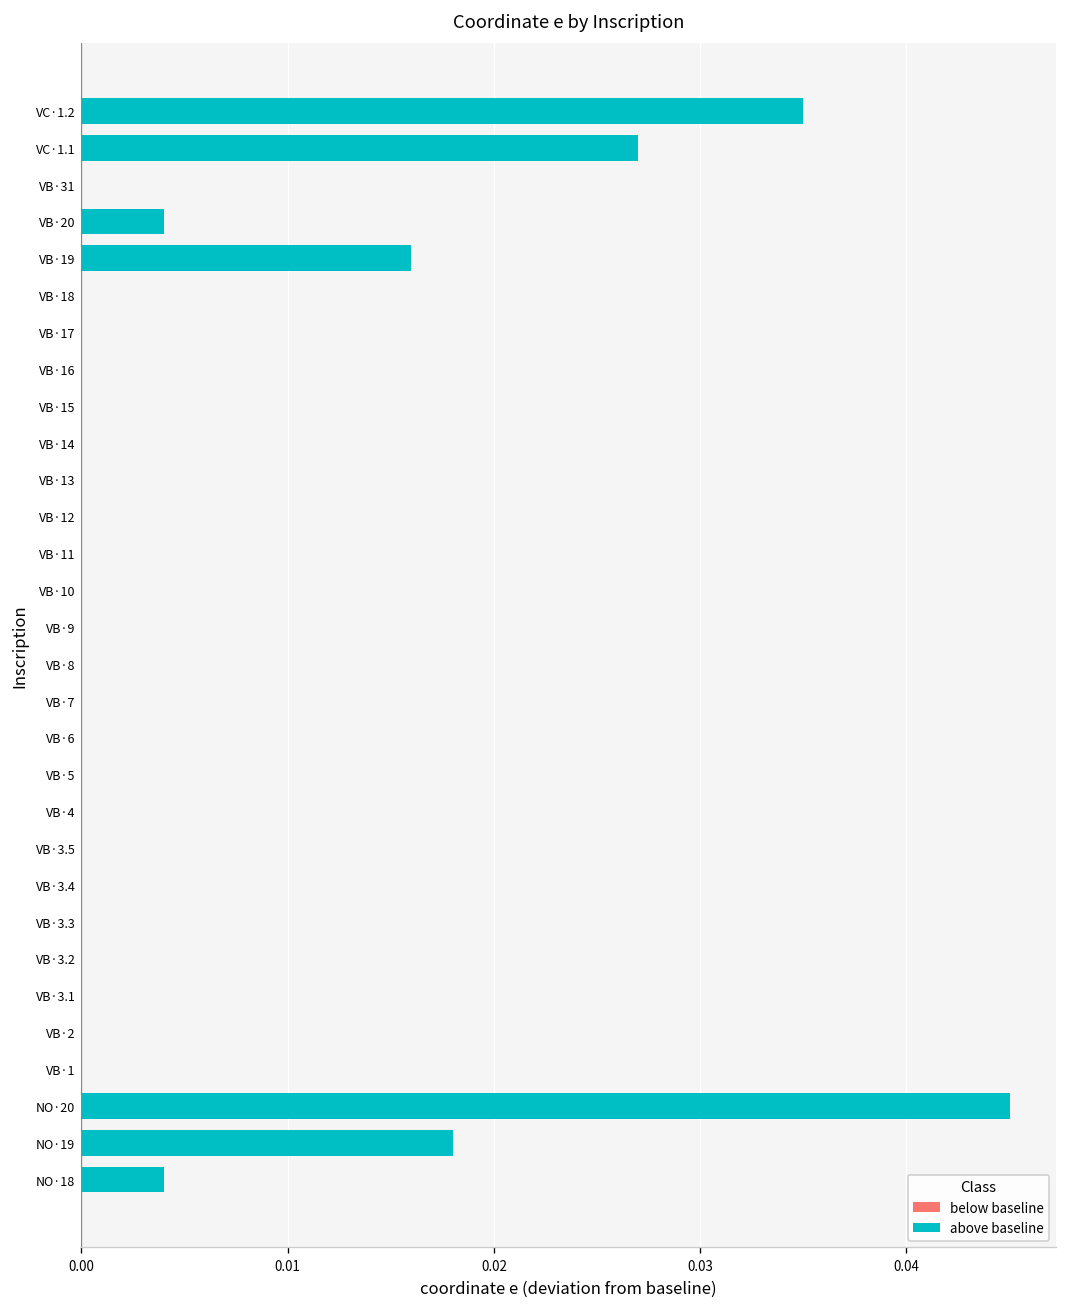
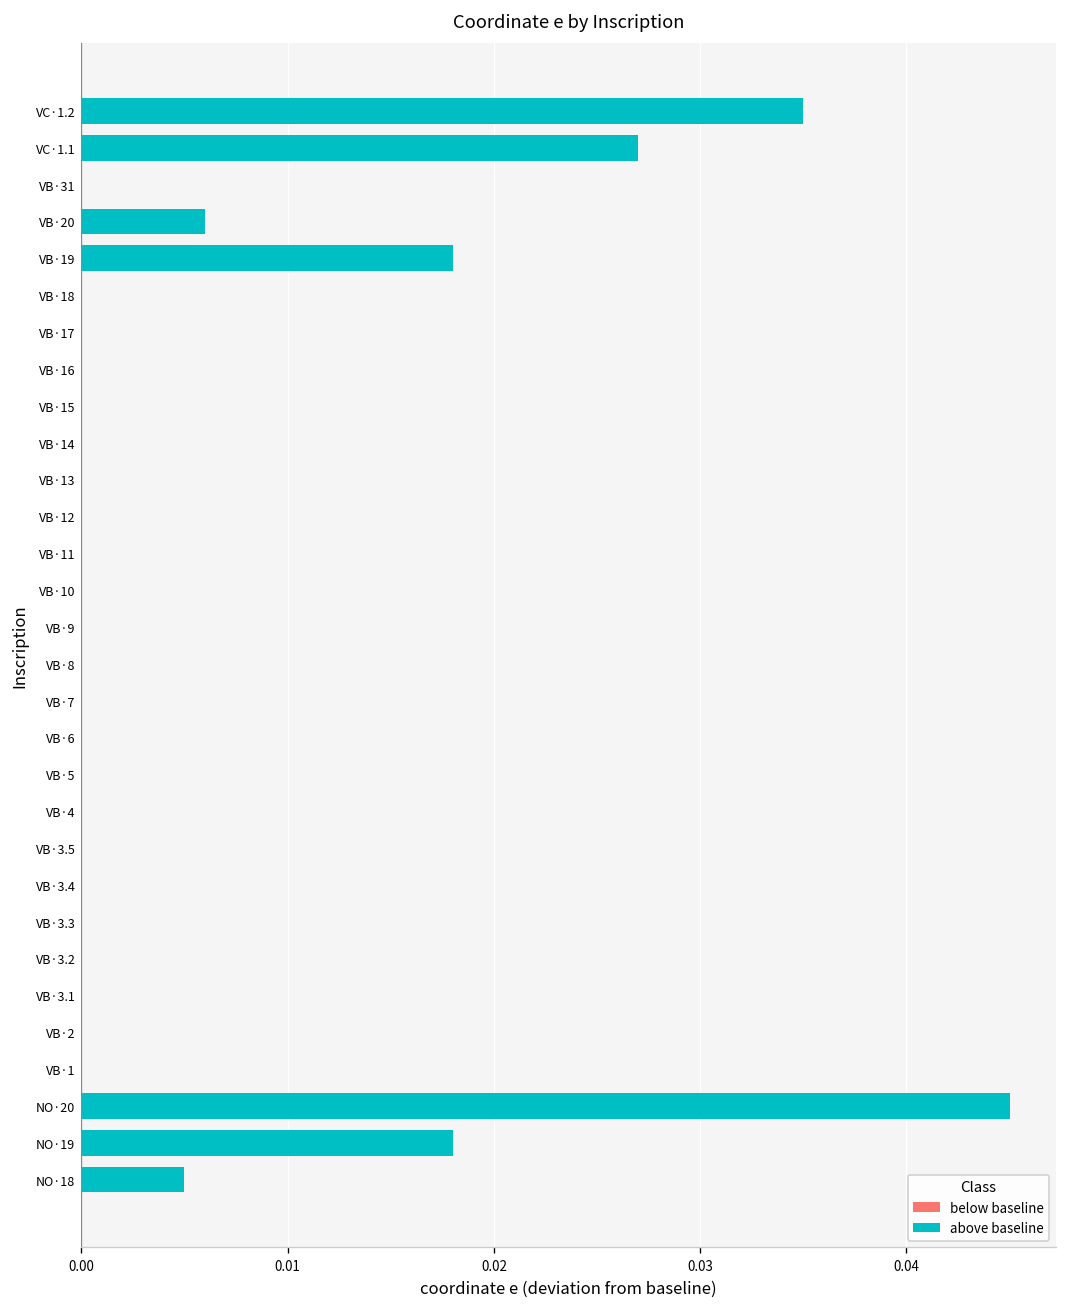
VB·20: 0.0040 -> 0.0060
VB·19: 0.0160 -> 0.0180
NO·18: 0.0040 -> 0.0050
